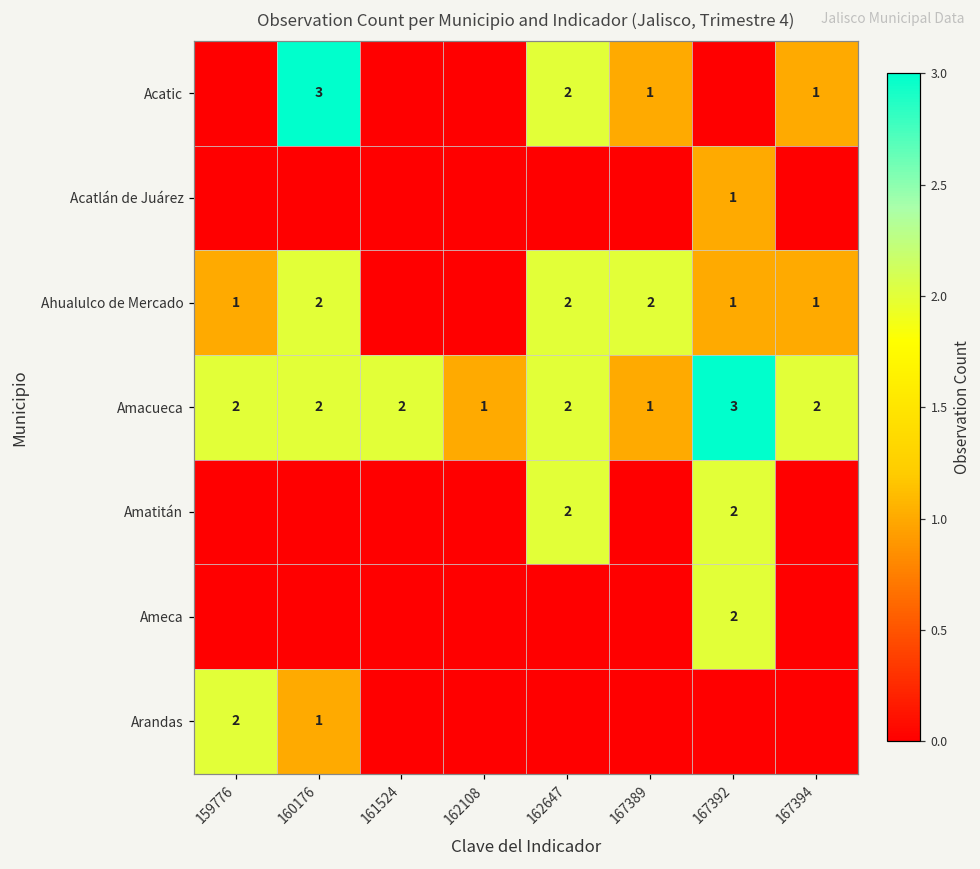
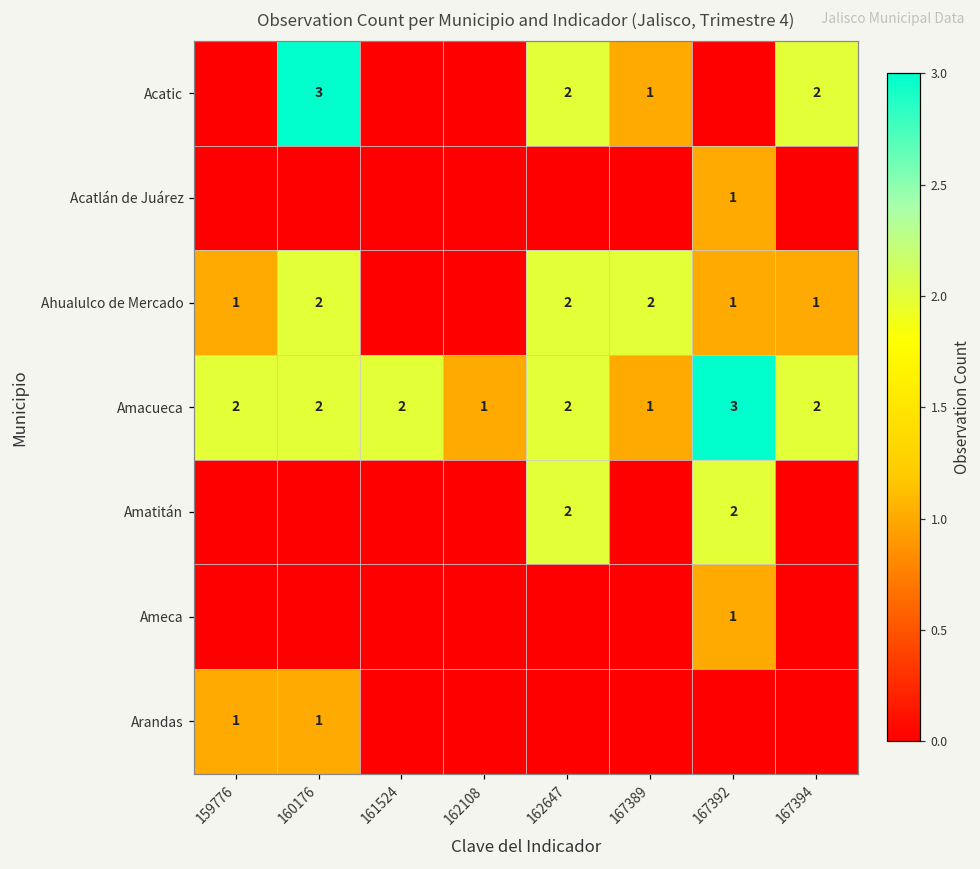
Acatic, 167394: 1 -> 2
Ameca, 167392: 2 -> 1
Arandas, 159776: 2 -> 1
